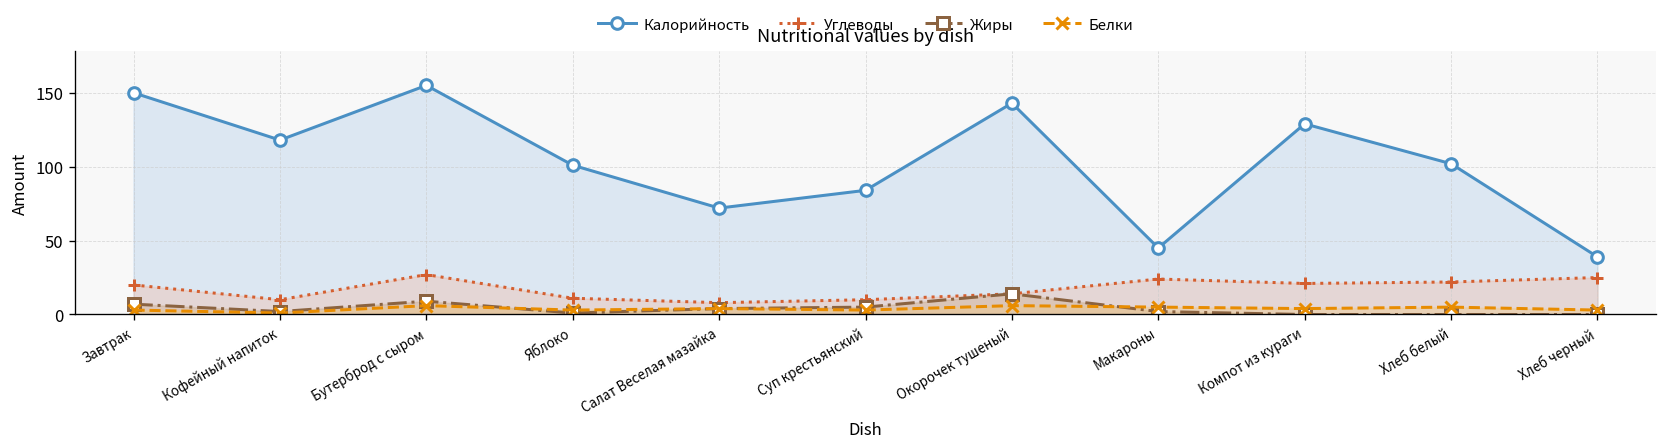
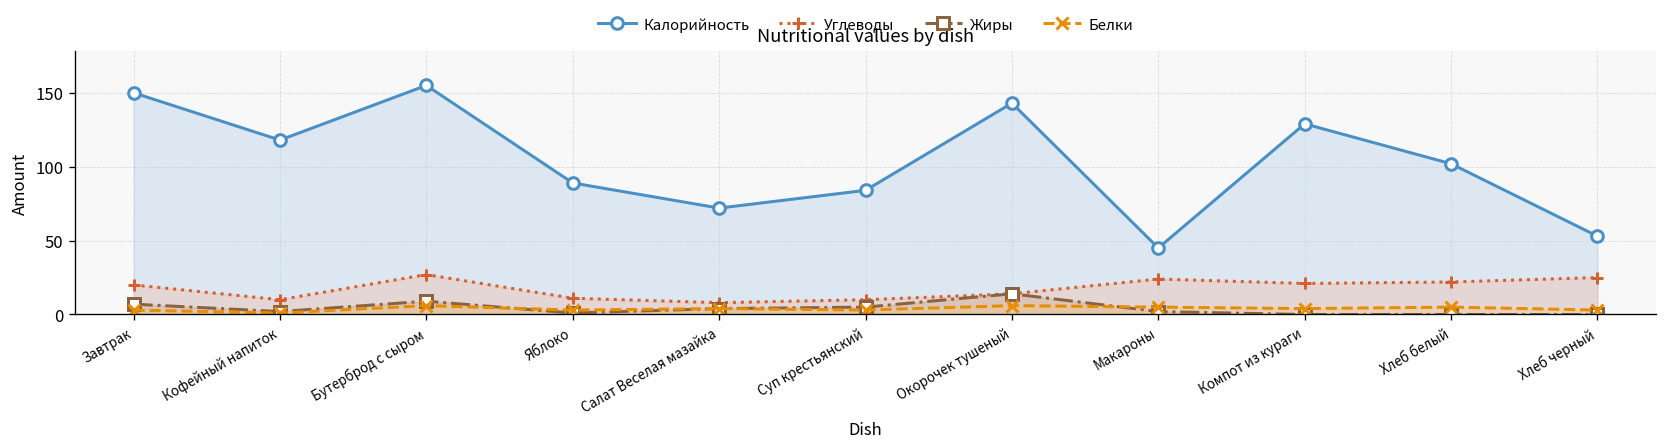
Калорийность, Яблоко: 101 -> 89
Калорийность, Хлеб черный: 39 -> 53
